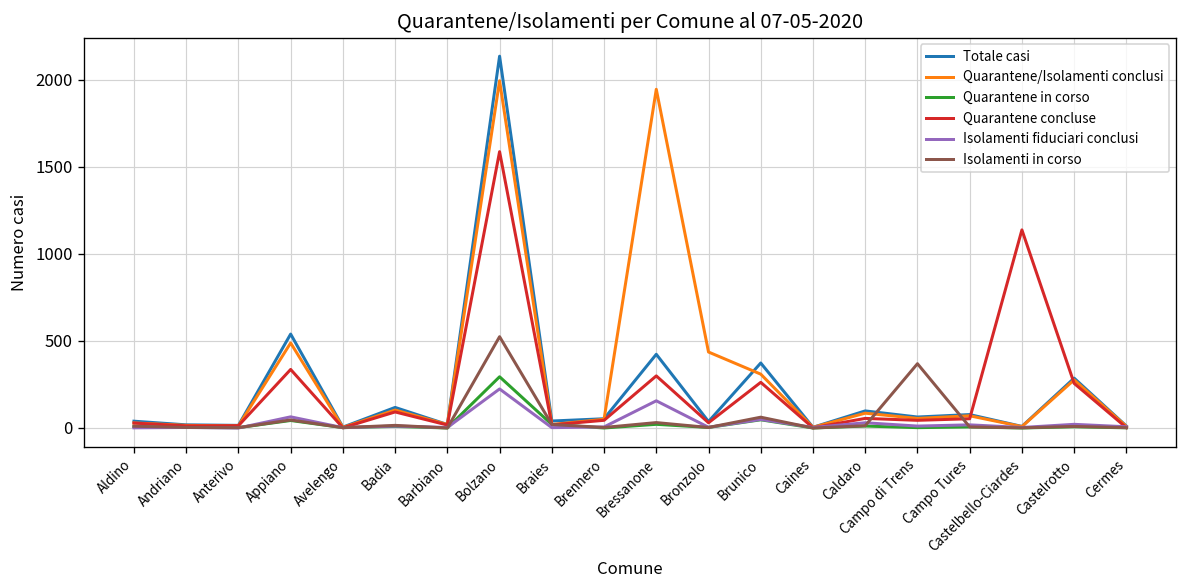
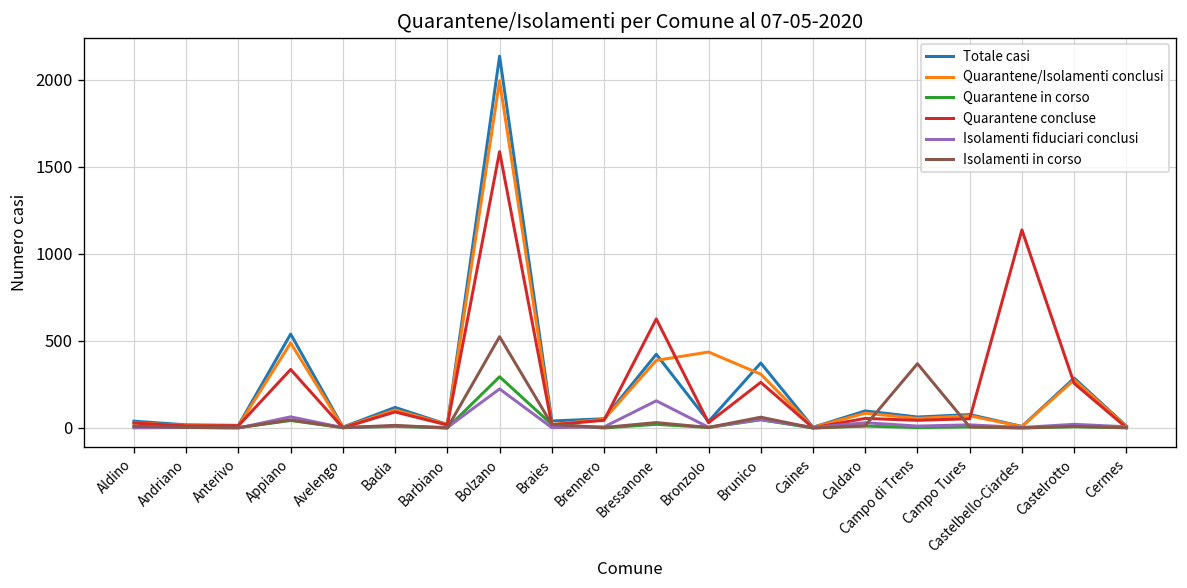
Quarantene/Isolamenti conclusi, Bressanone: 1940 -> 390
Quarantene concluse, Bressanone: 300 -> 630
